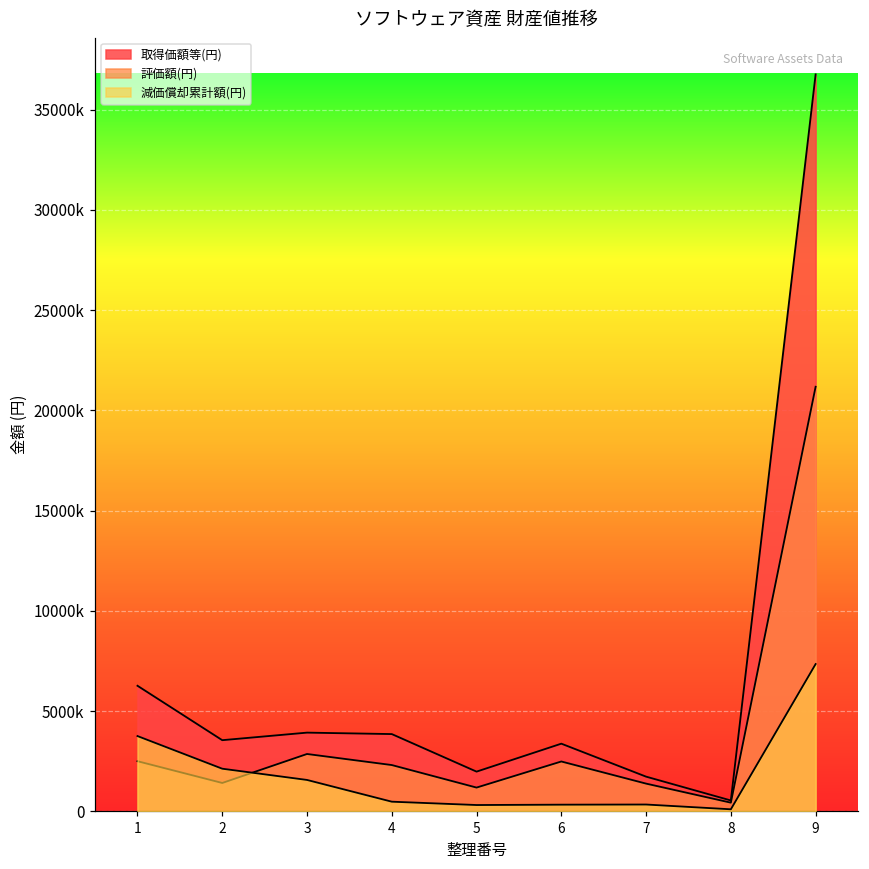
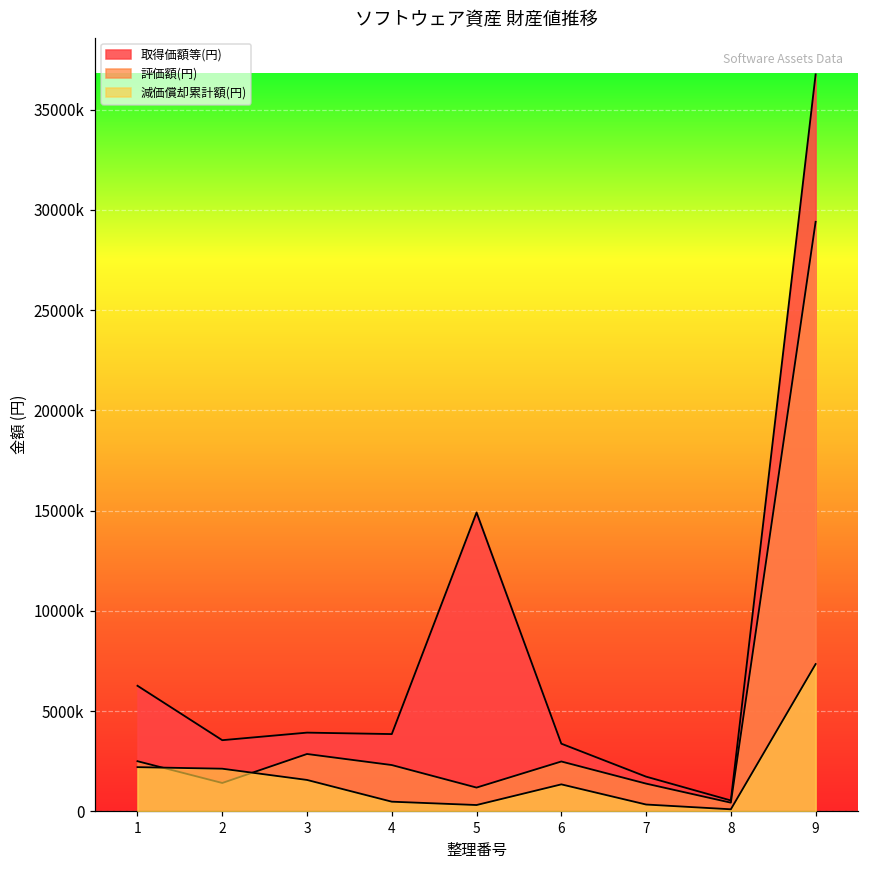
減価償却累計額(円), 1: 3800000 -> 2200000
取得価額等(円), 5: 2000000 -> 14900000
減価償却累計額(円), 6: 300000 -> 1400000
評価額(円), 9: 21200000 -> 29400000
